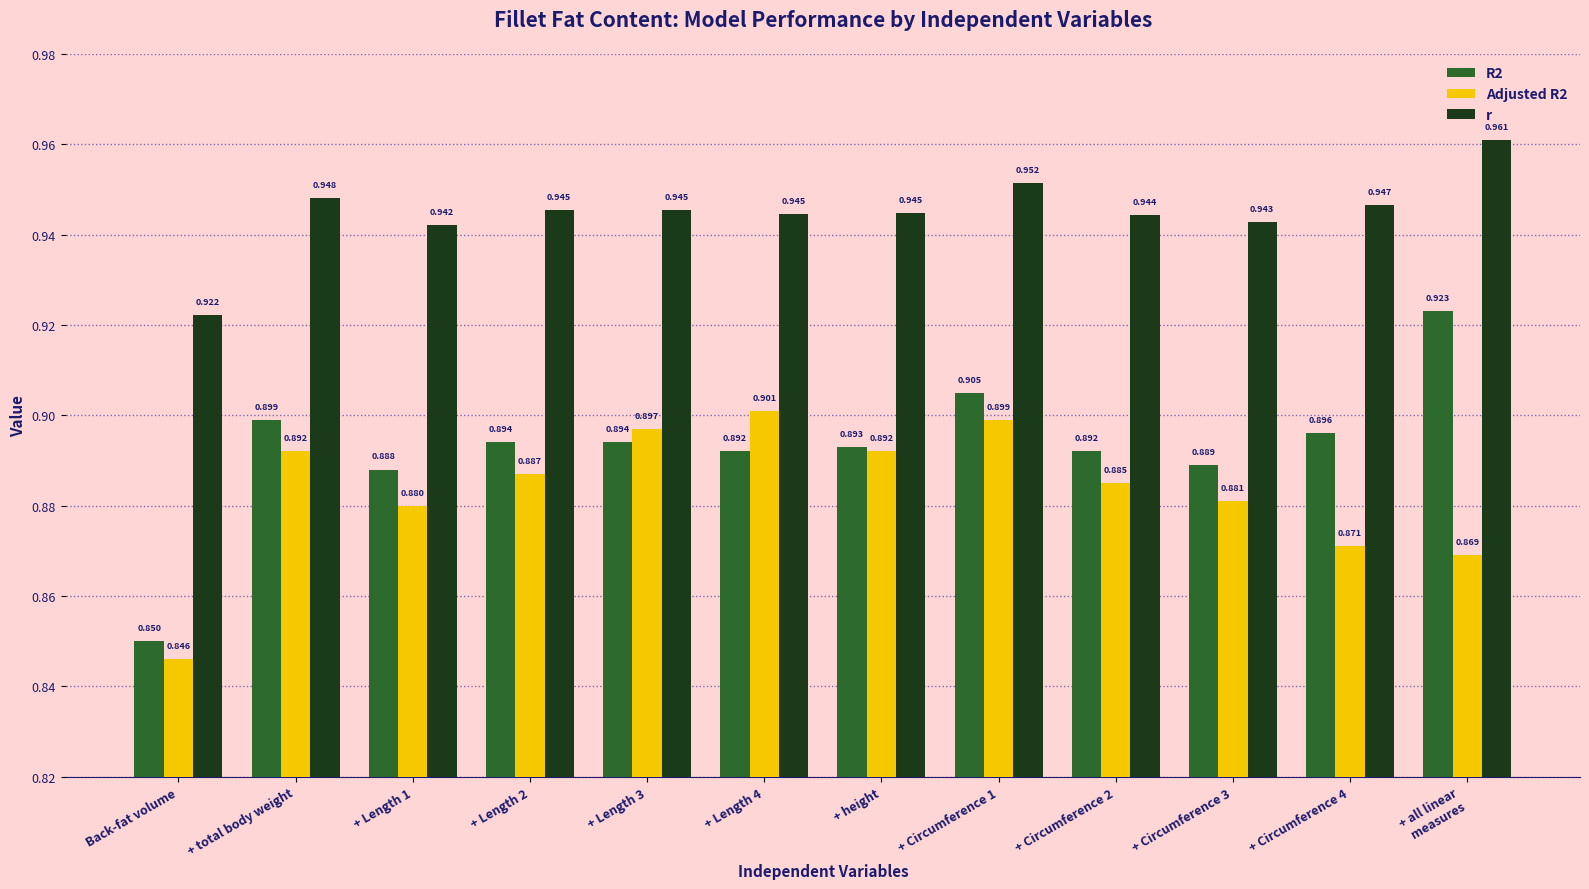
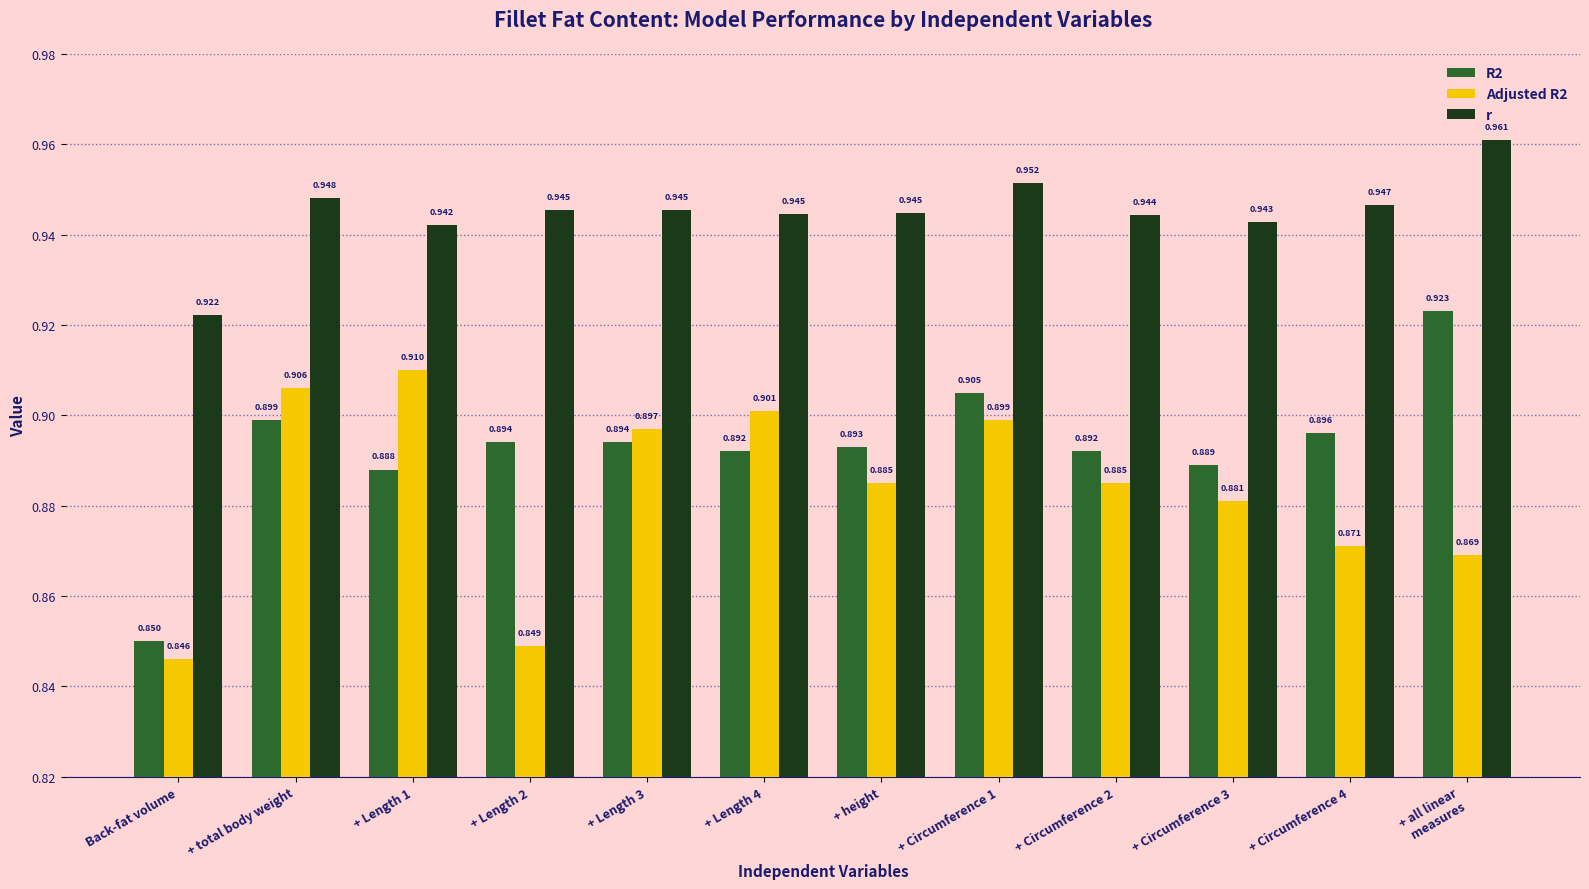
Adjusted R2, + total body weight: 0.892 -> 0.906
Adjusted R2, + Length 1: 0.880 -> 0.910
Adjusted R2, + Length 2: 0.887 -> 0.849
Adjusted R2, + height: 0.892 -> 0.885
